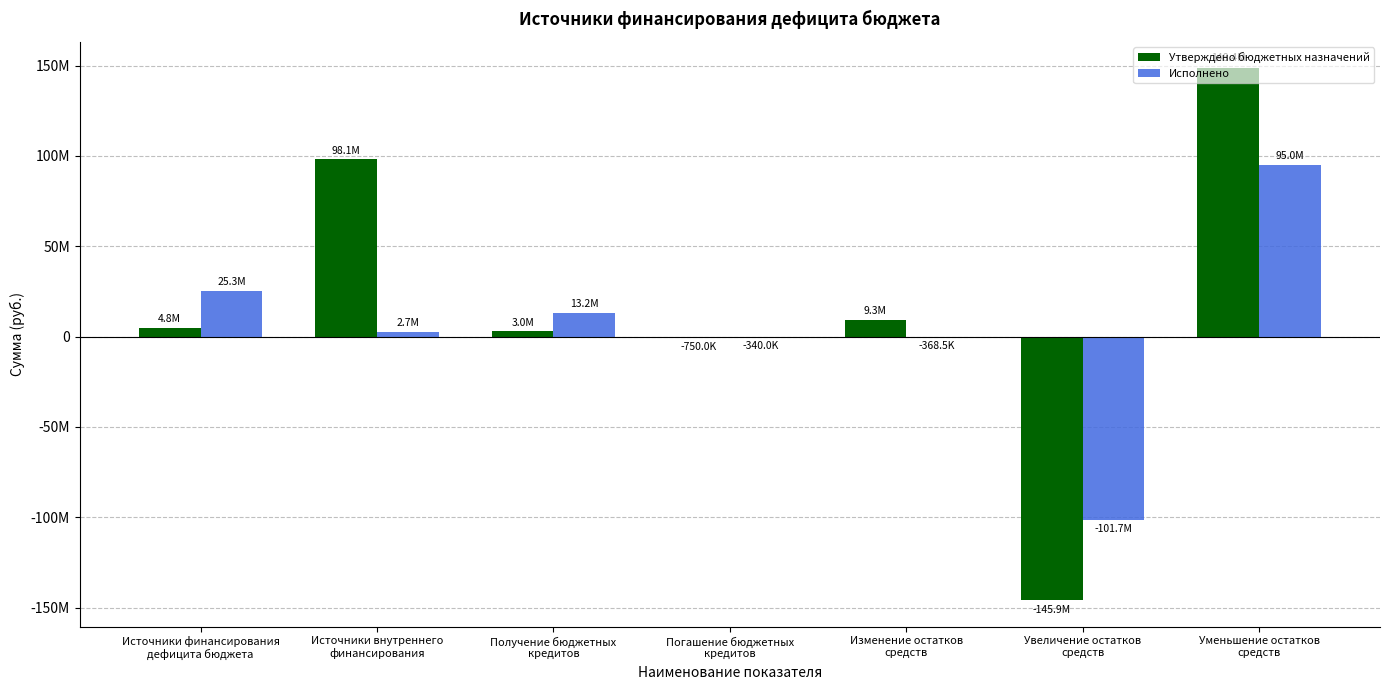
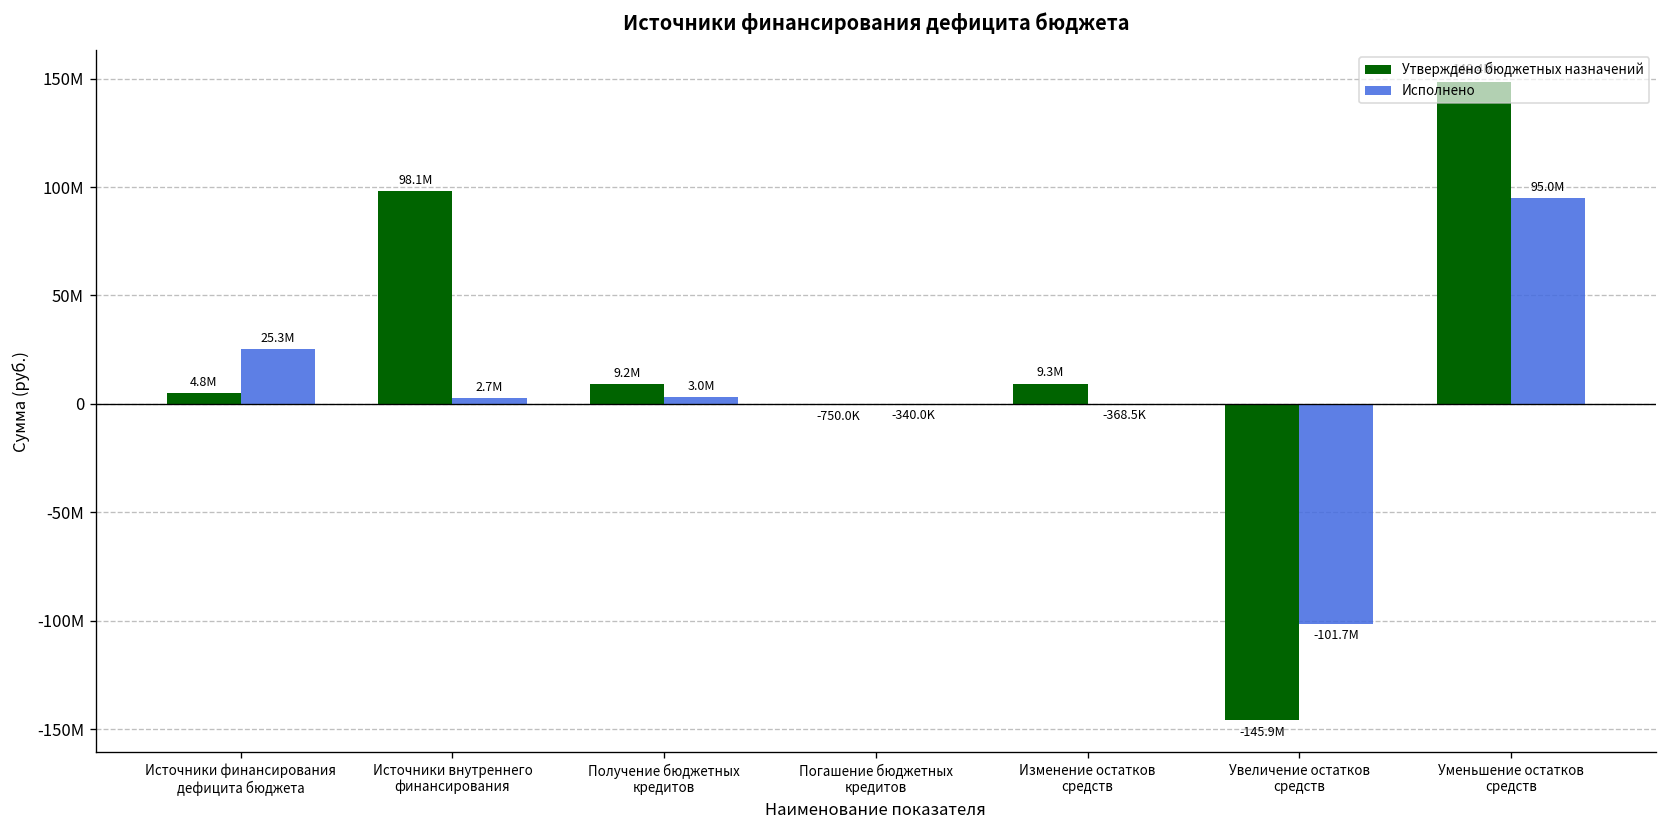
Утверждено бюджетных назначений, Получение бюджетных кредитов: 3.0M -> 9.2M
Исполнено, Получение бюджетных кредитов: 13.2M -> 3.0M
